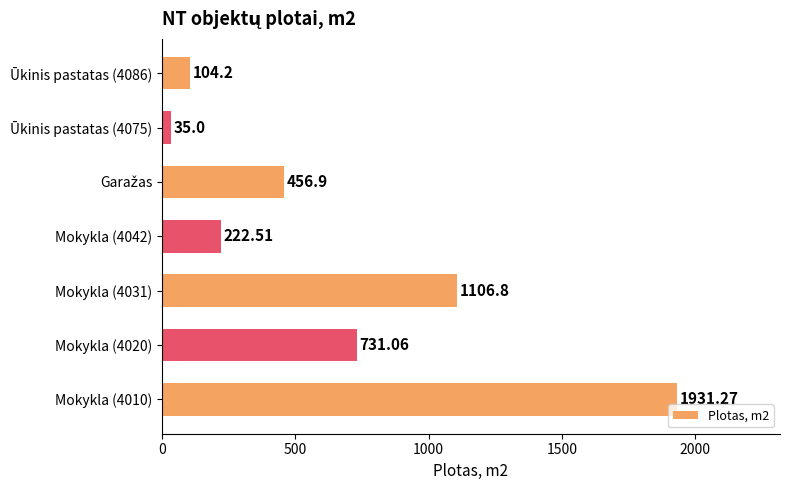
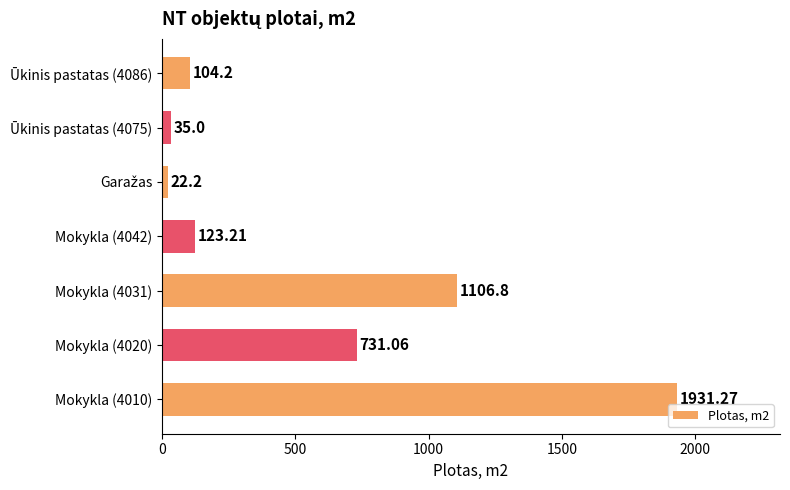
Garažas: 456.9 -> 22.2
Mokykla (4042): 222.51 -> 123.21
